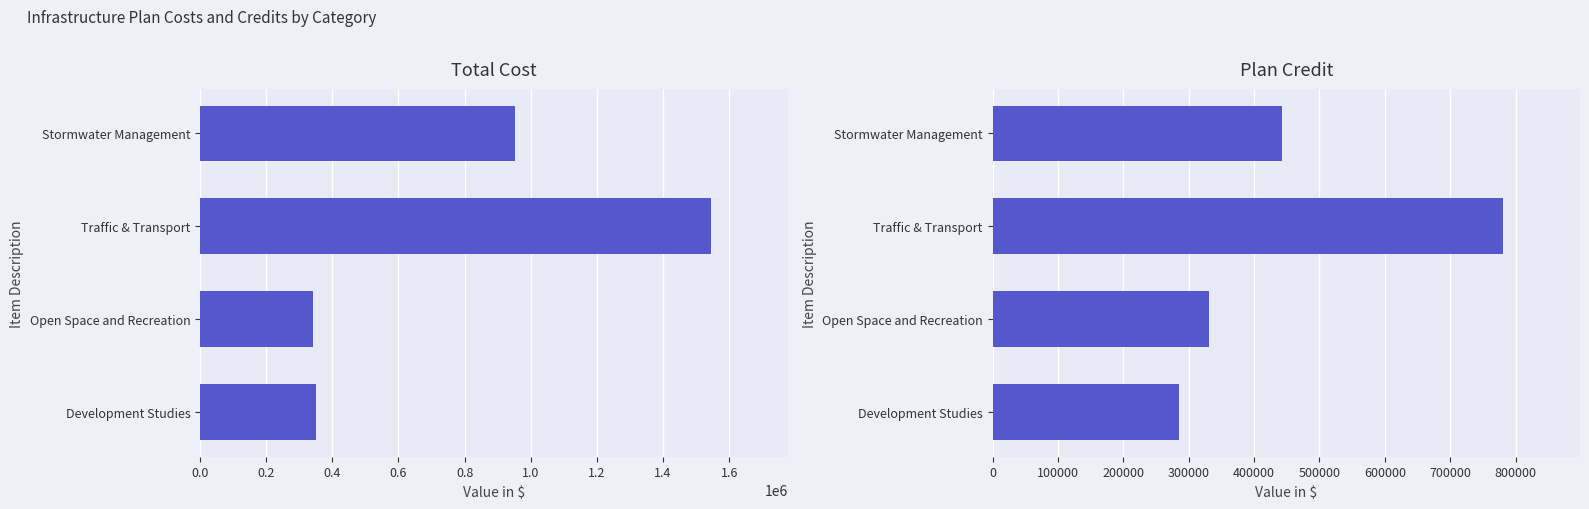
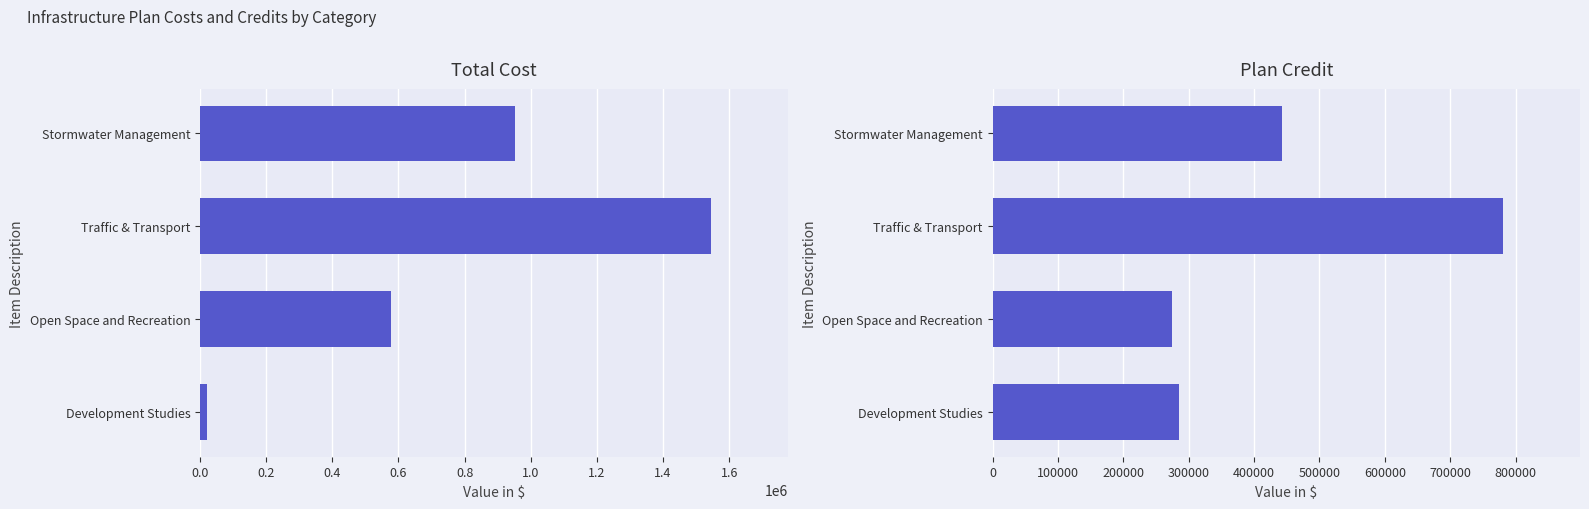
Total Cost, Open Space and Recreation: 340000 -> 580000
Total Cost, Development Studies: 350000 -> 20000
Plan Credit, Open Space and Recreation: 330000 -> 270000
